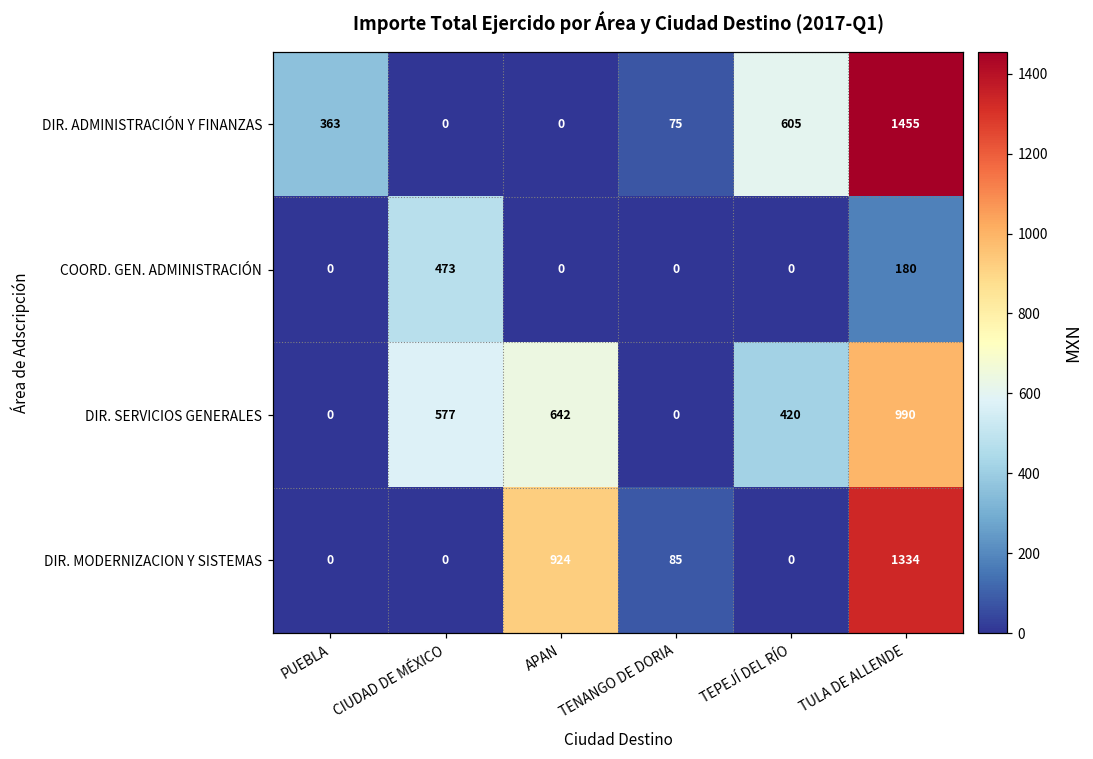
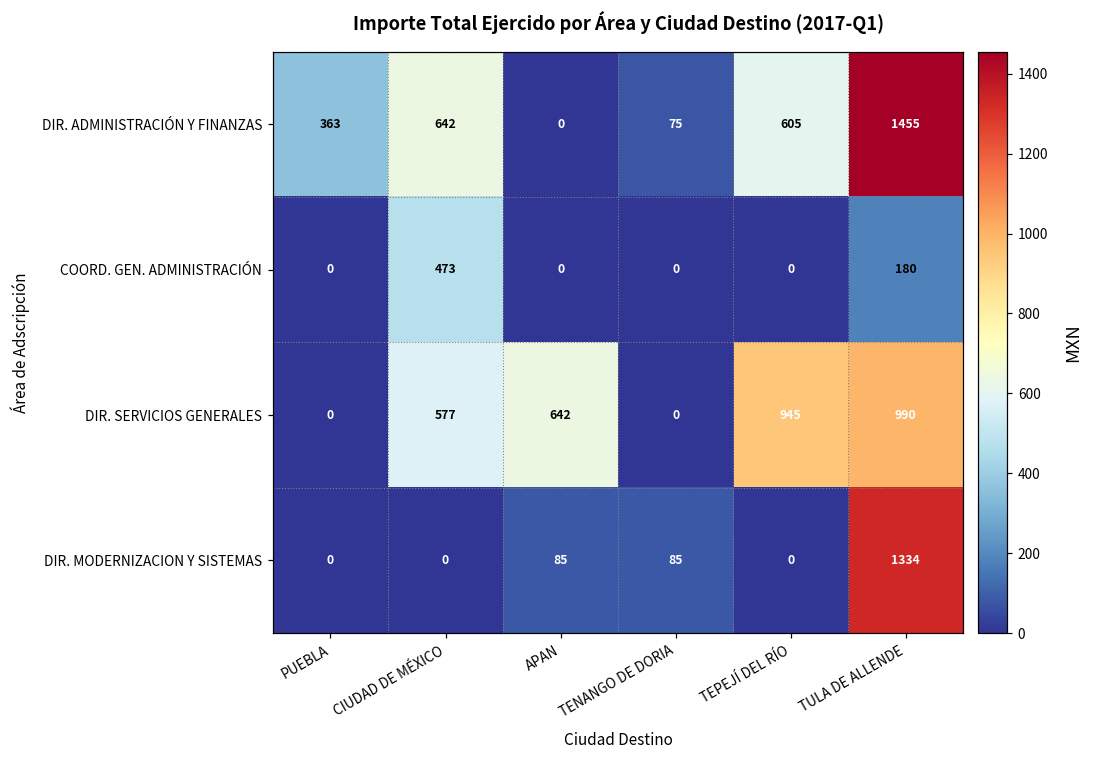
DIR. ADMINISTRACIÓN Y FINANZAS, CIUDAD DE MÉXICO: 0 -> 642
DIR. SERVICIOS GENERALES, TEPEJÍ DEL RÍO: 420 -> 945
DIR. MODERNIZACION Y SISTEMAS, APAN: 924 -> 85
